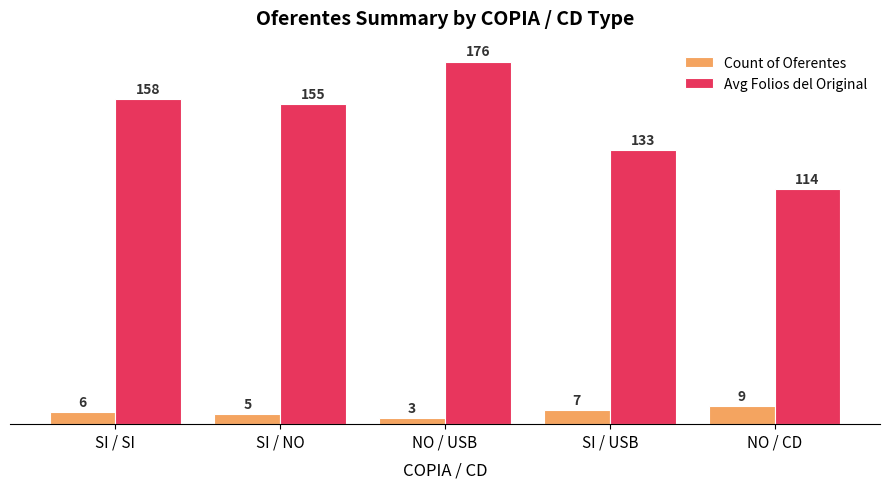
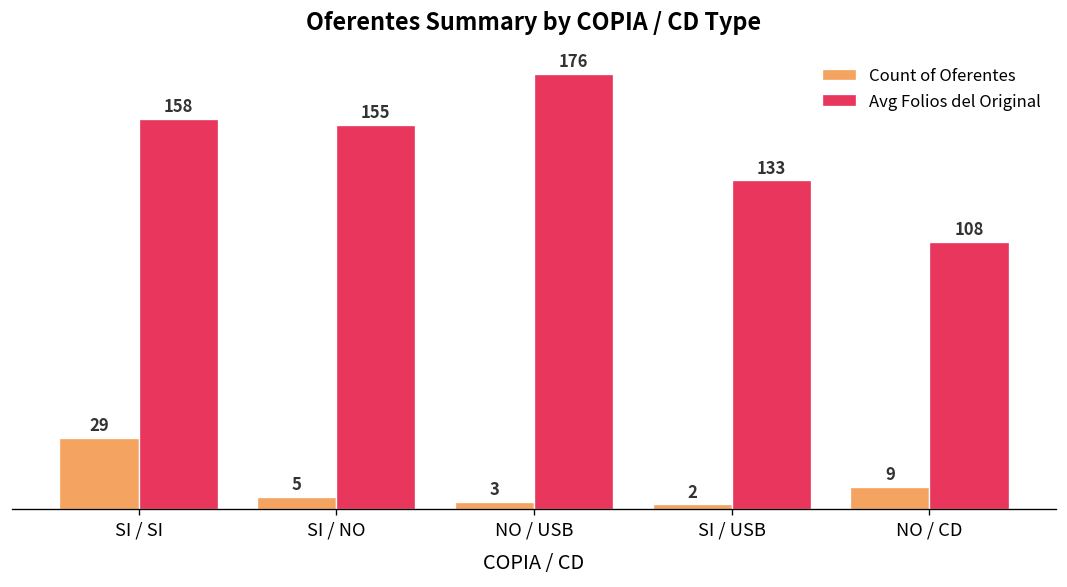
Count of Oferentes, SI / SI: 6 -> 29
Count of Oferentes, SI / USB: 7 -> 2
Avg Folios del Original, NO / CD: 114 -> 108
